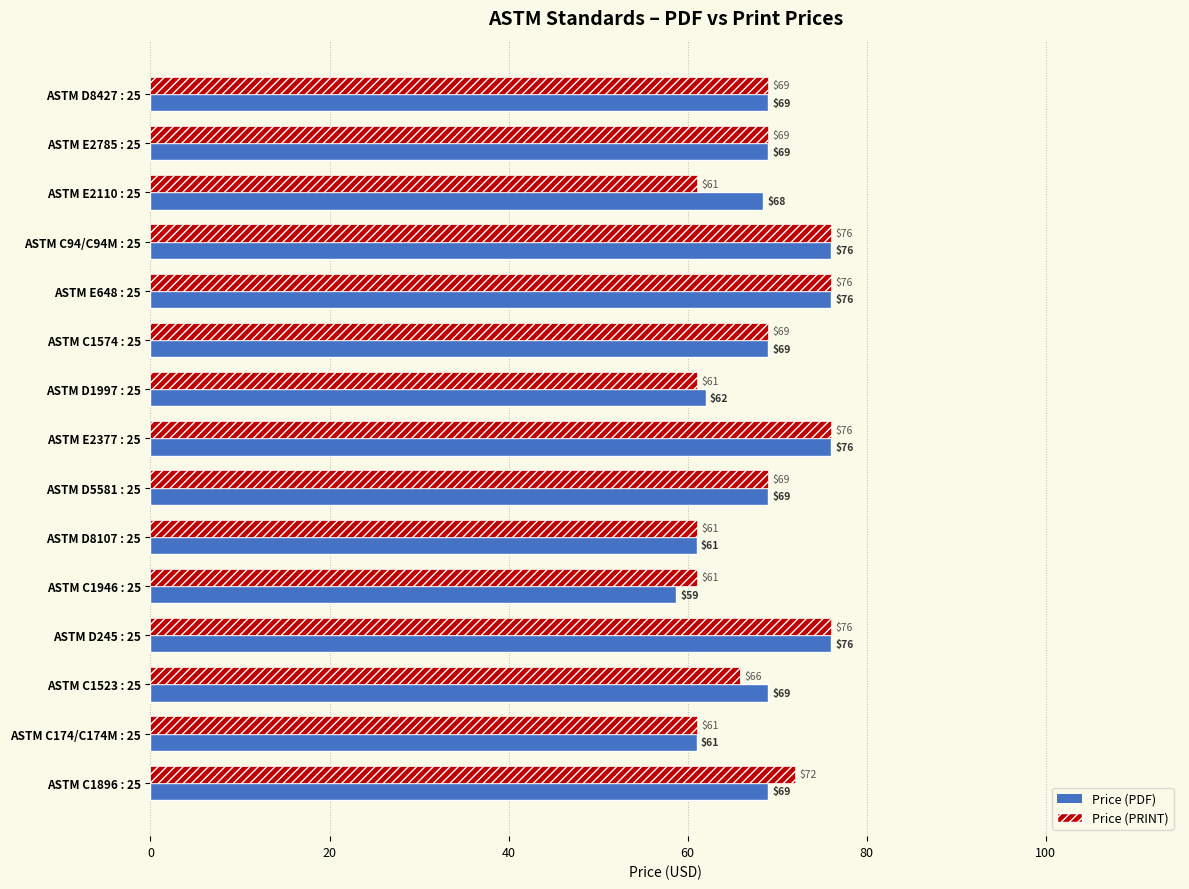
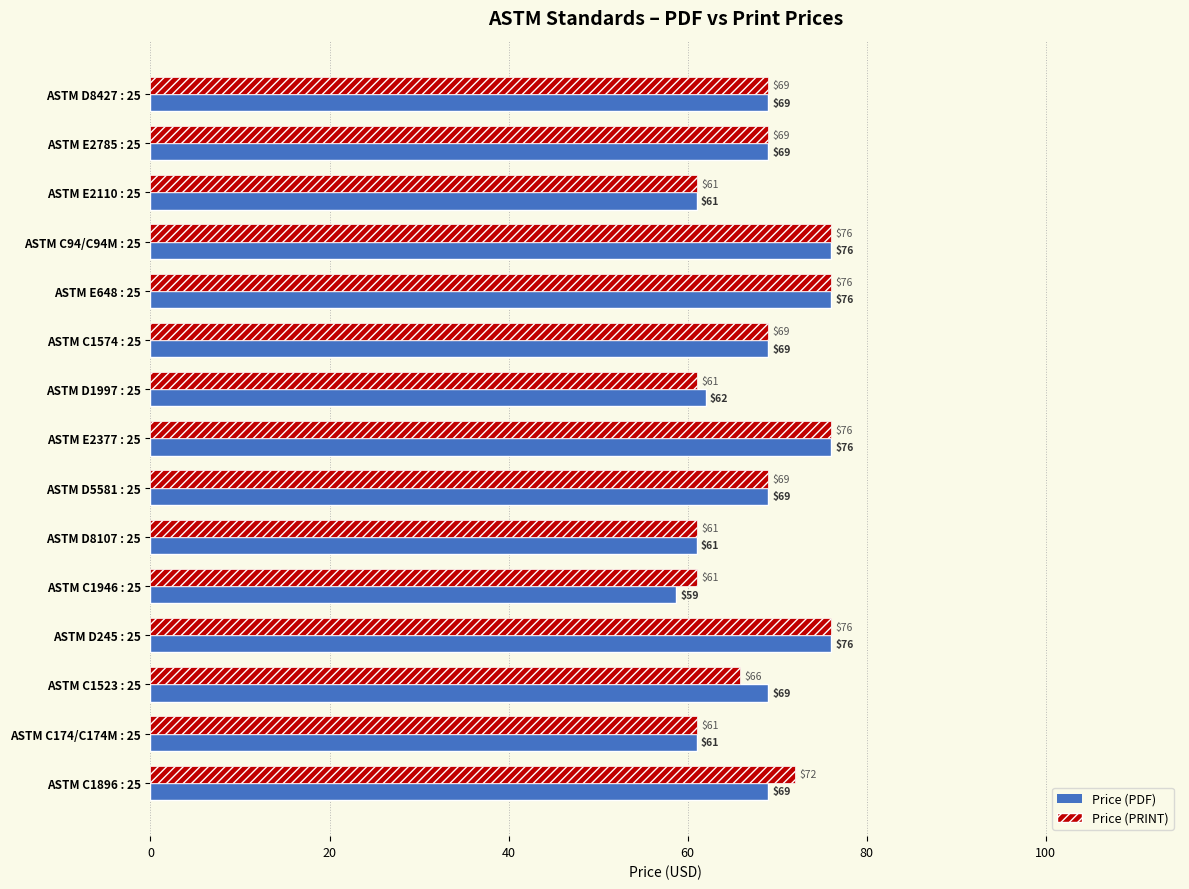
Price (PDF), ASTM E2110 : 25: $68 -> $61
